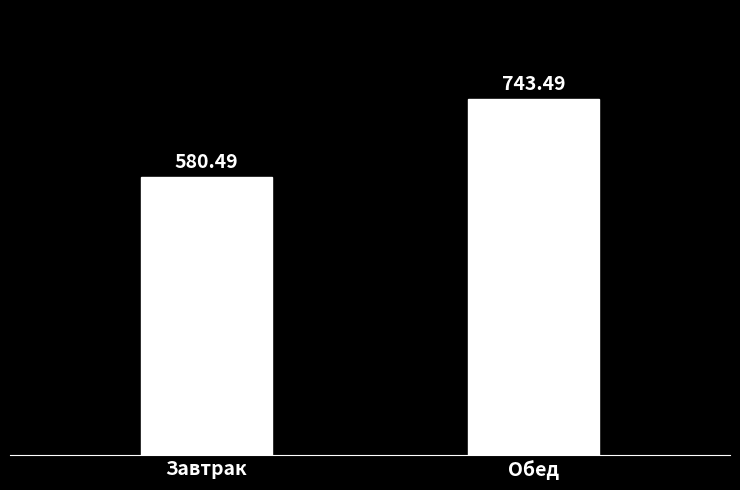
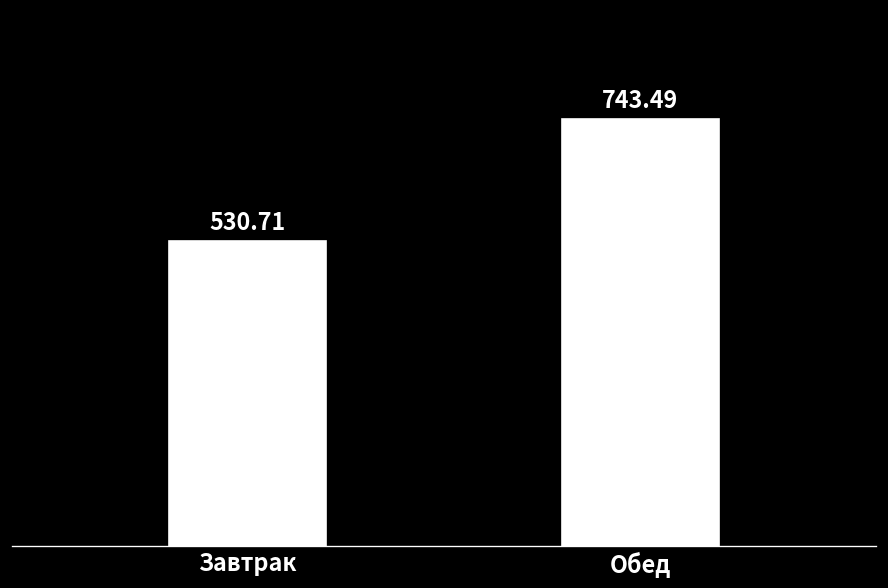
Завтрак: 580.49 -> 530.71
